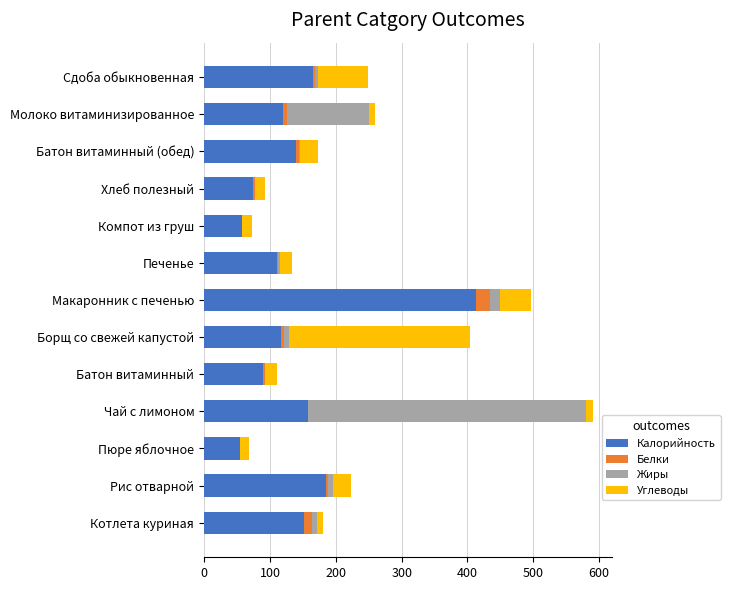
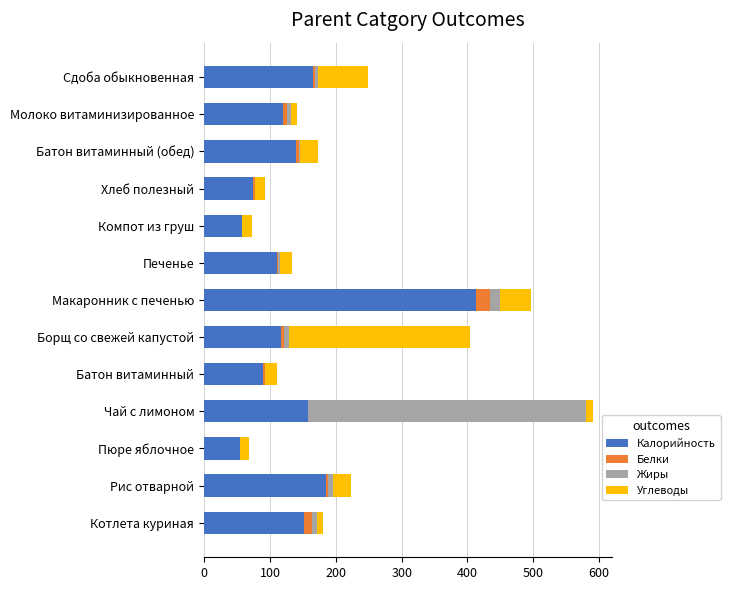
Жиры, Молоко витаминизированное: 120 -> 10
